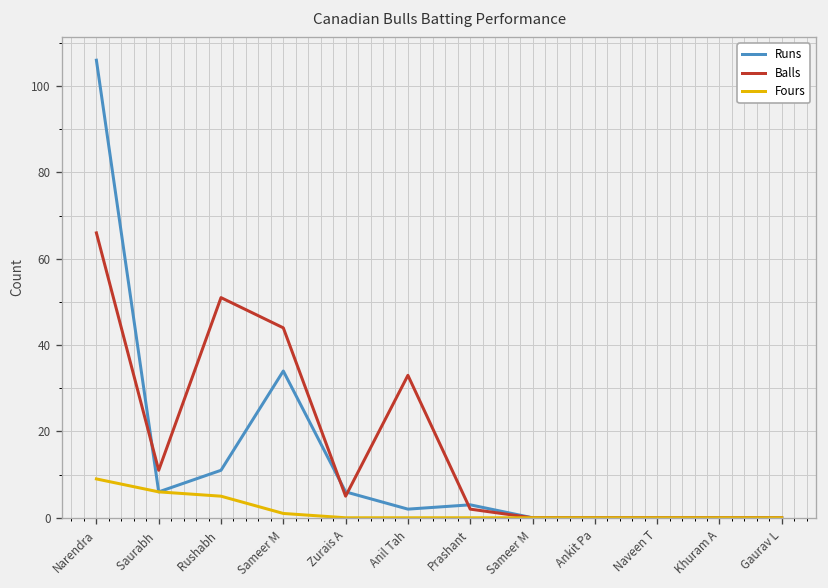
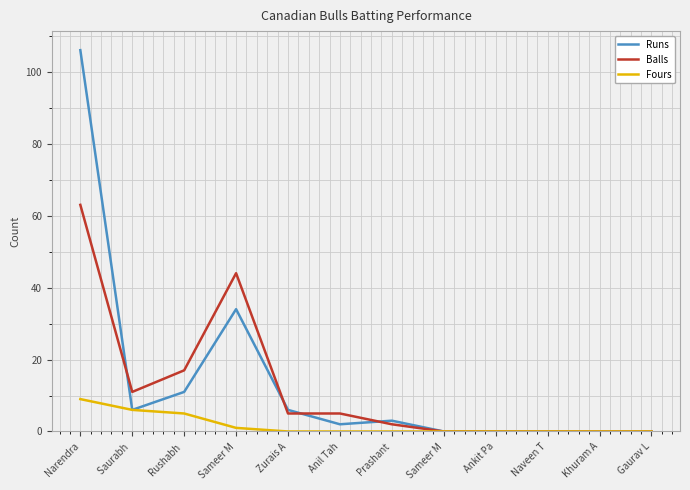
Balls, Narendra: 66 -> 63
Balls, Rushabh: 51 -> 17
Balls, Anil Tah: 33 -> 5
